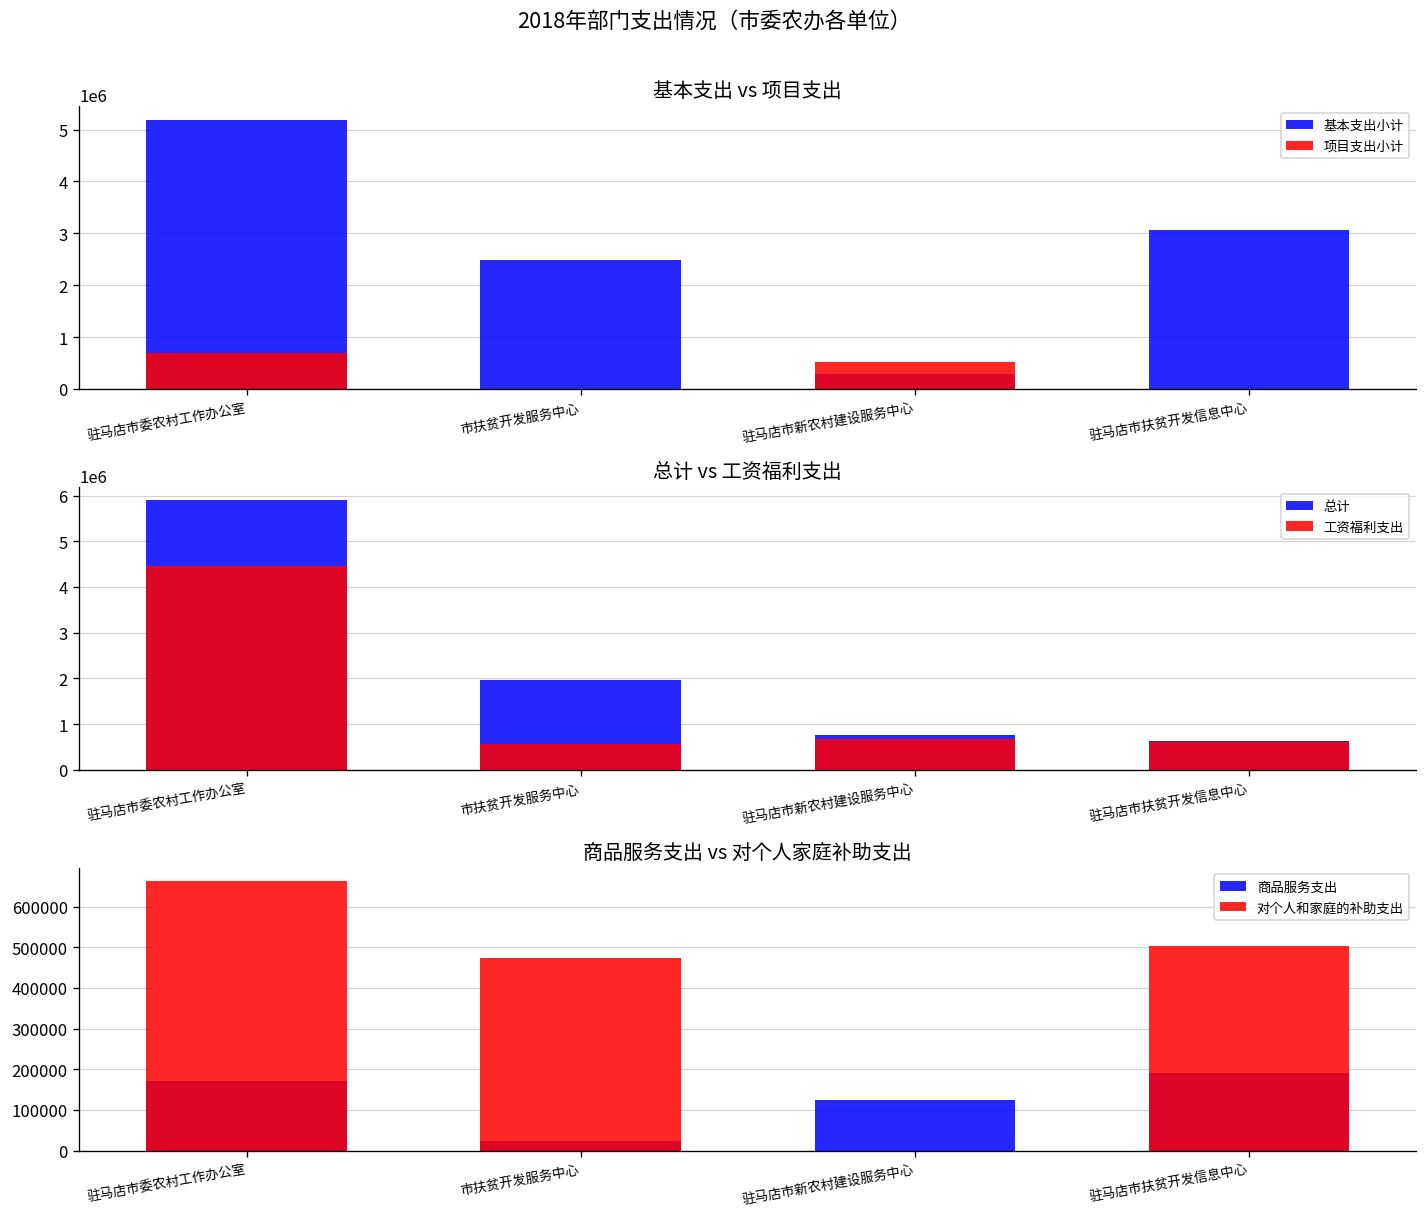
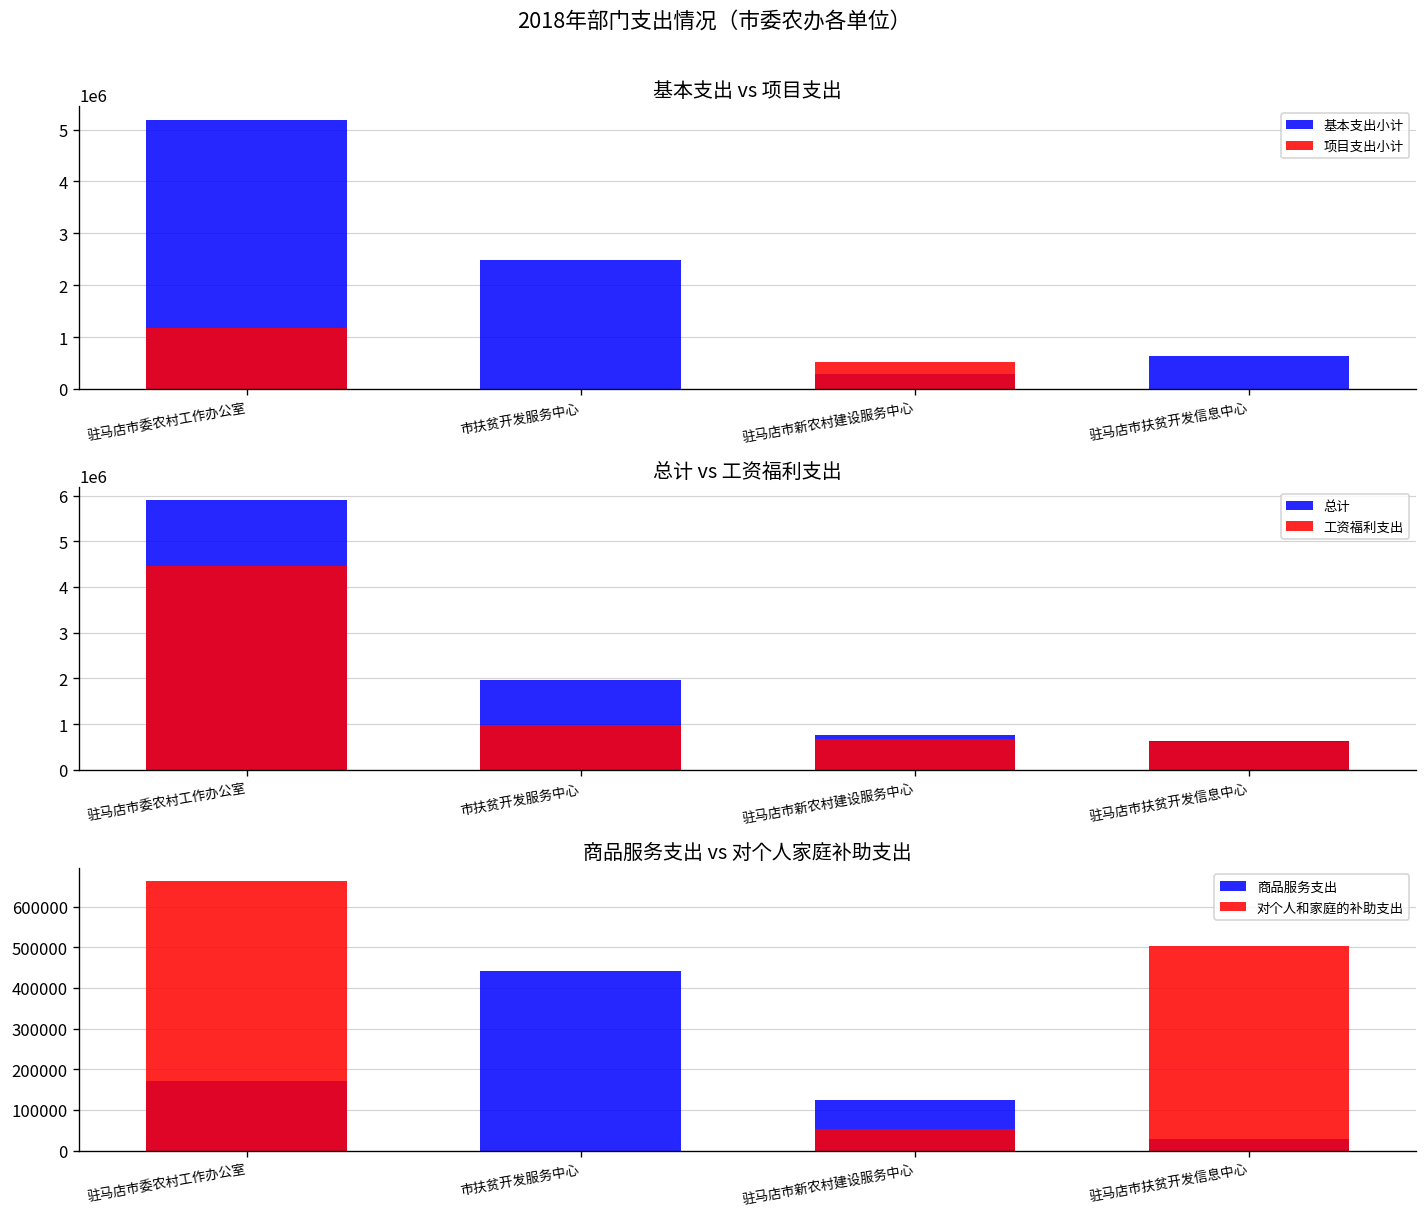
基本支出 vs 项目支出, 项目支出小计, 驻马店市委农村工作办公室: 700000 -> 1200000
基本支出 vs 项目支出, 基本支出小计, 驻马店市扶贫开发信息中心: 3100000 -> 600000
总计 vs 工资福利支出, 工资福利支出, 市扶贫开发服务中心: 600000 -> 1000000
商品服务支出 vs 对个人家庭补助支出, 商品服务支出, 市扶贫开发服务中心: 20000 -> 440000
商品服务支出 vs 对个人家庭补助支出, 对个人和家庭的补助支出, 市扶贫开发服务中心: 470000 -> 0
商品服务支出 vs 对个人家庭补助支出, 对个人和家庭的补助支出, 驻马店市新农村建设服务中心: 0 -> 50000
商品服务支出 vs 对个人家庭补助支出, 商品服务支出, 驻马店市扶贫开发信息中心: 190000 -> 30000
